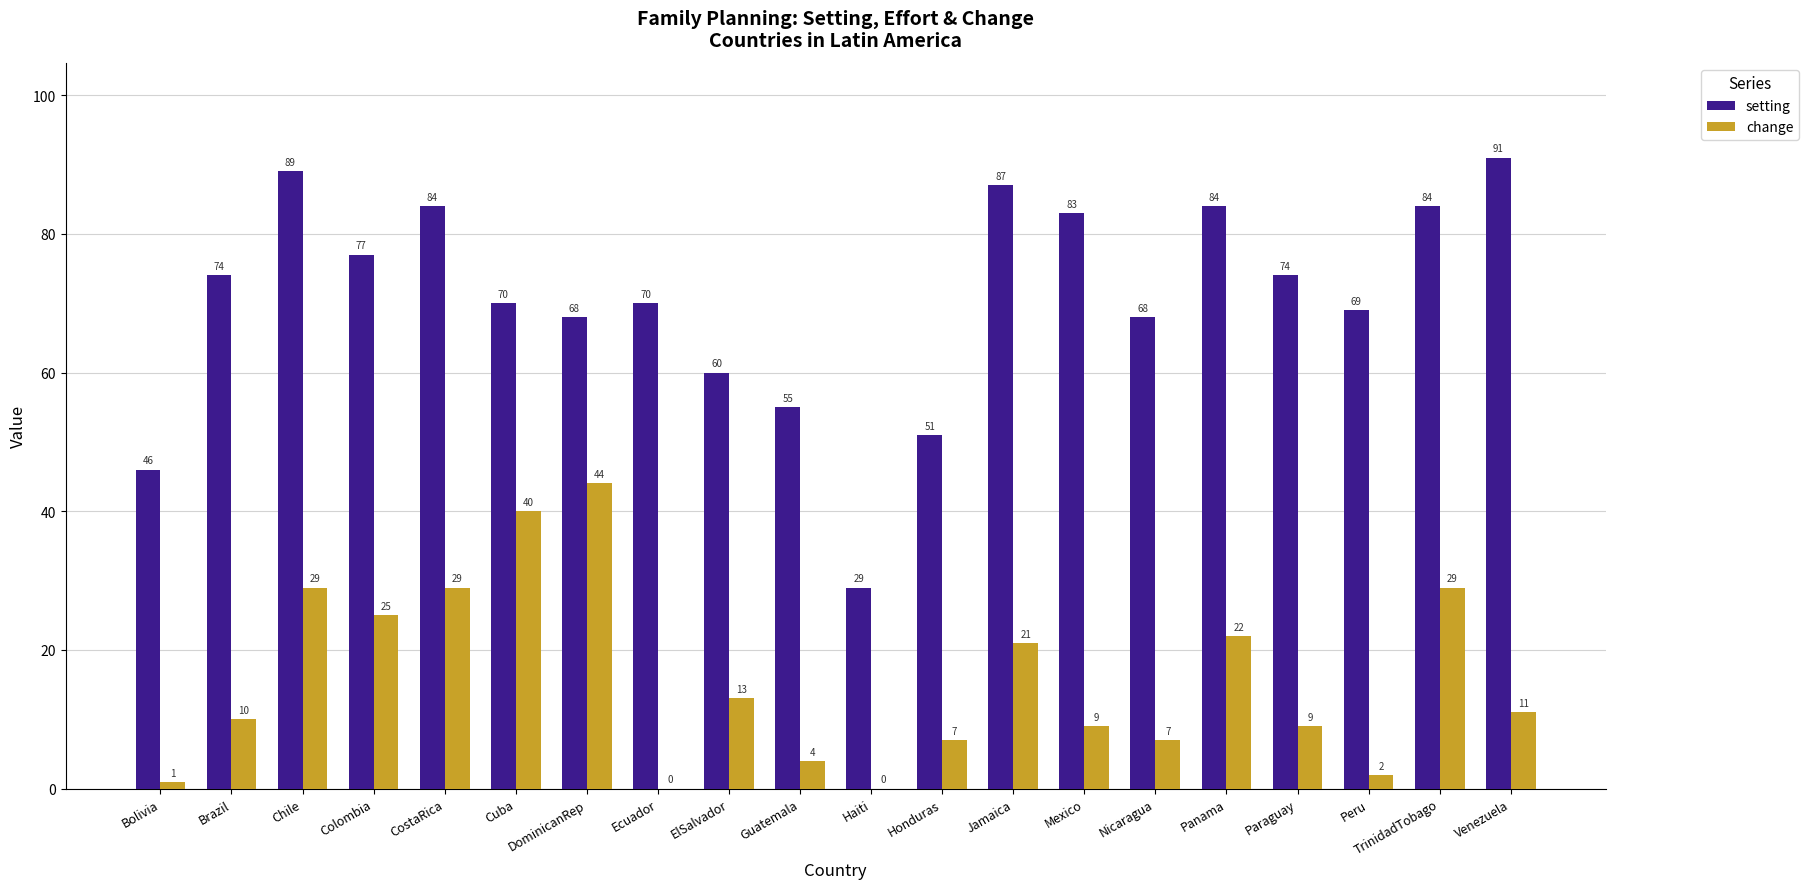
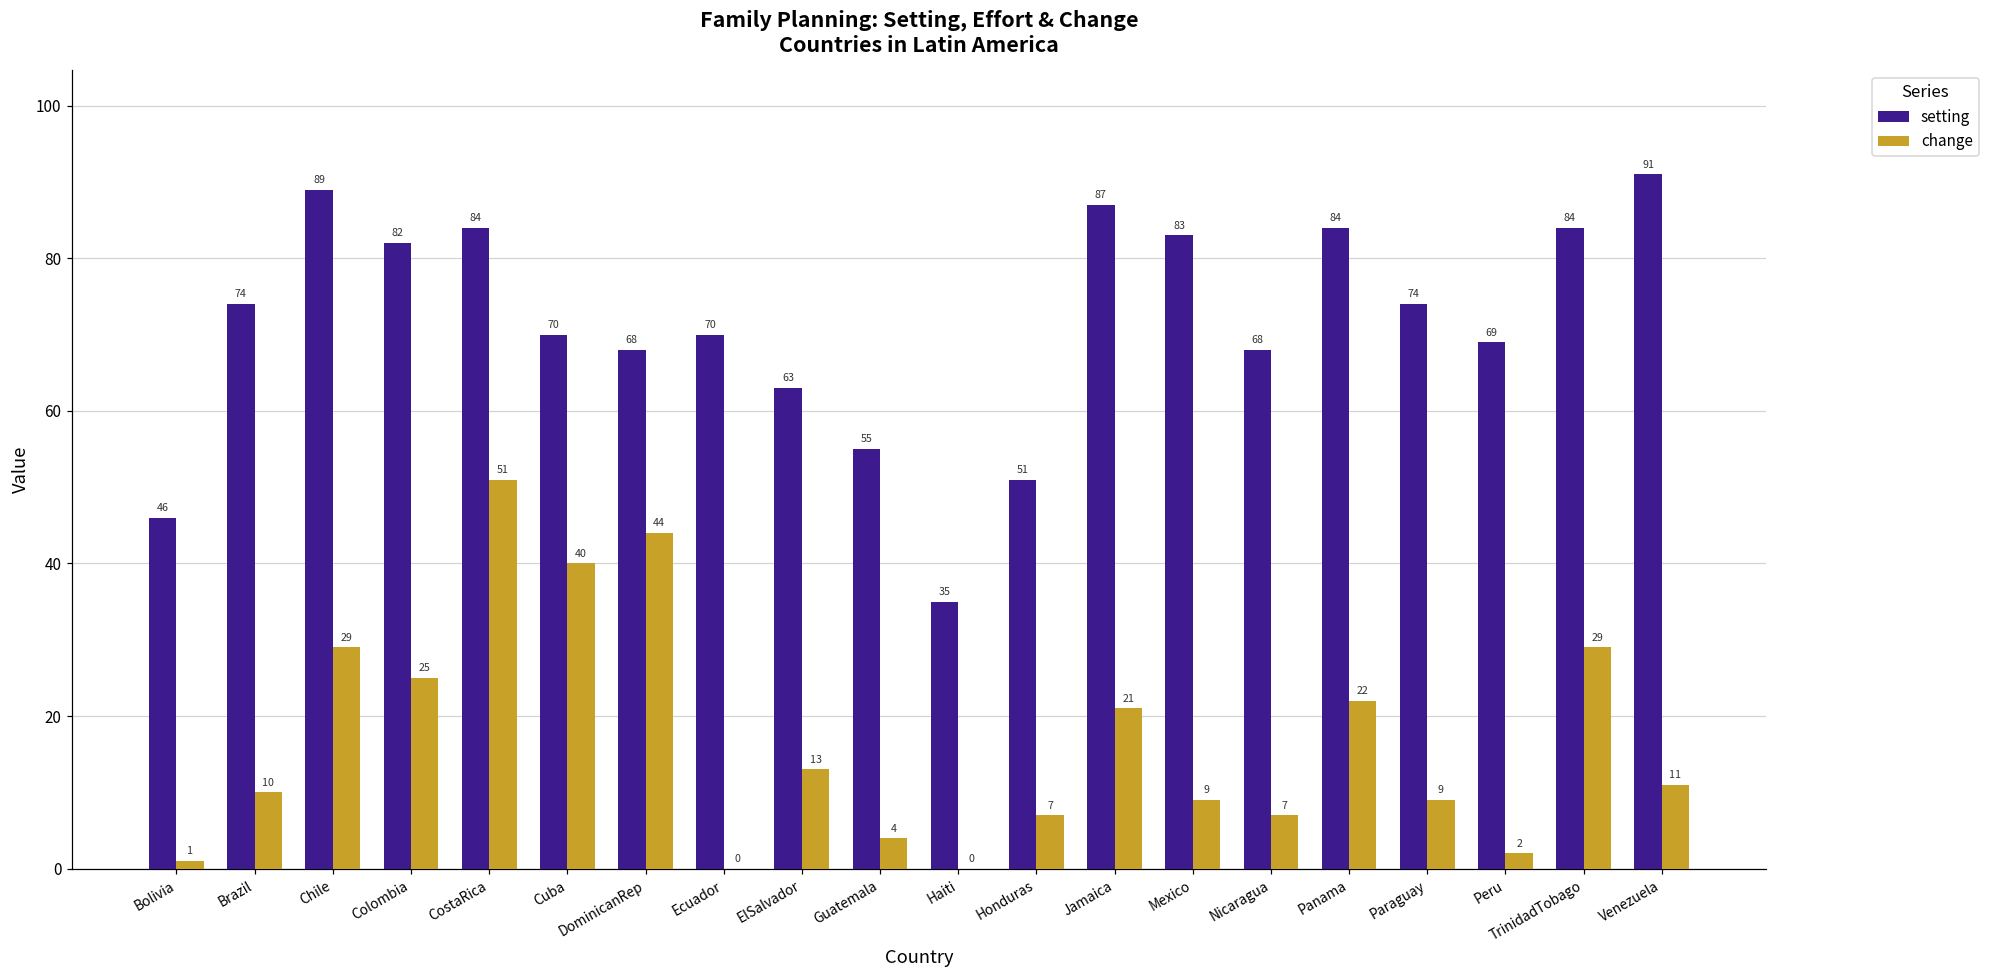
setting, Colombia: 77 -> 82
change, CostaRica: 29 -> 51
setting, ElSalvador: 60 -> 63
setting, Haiti: 29 -> 35
